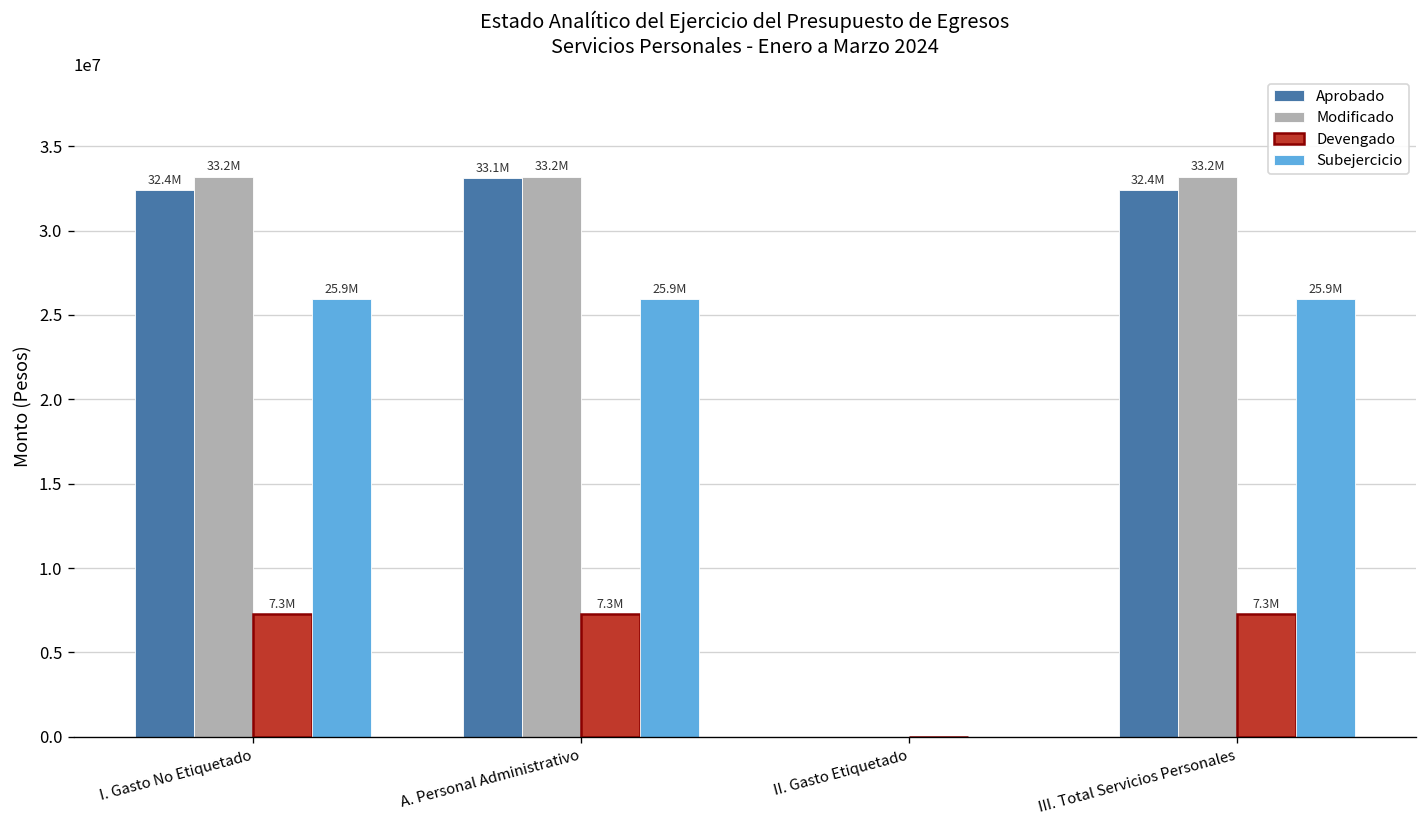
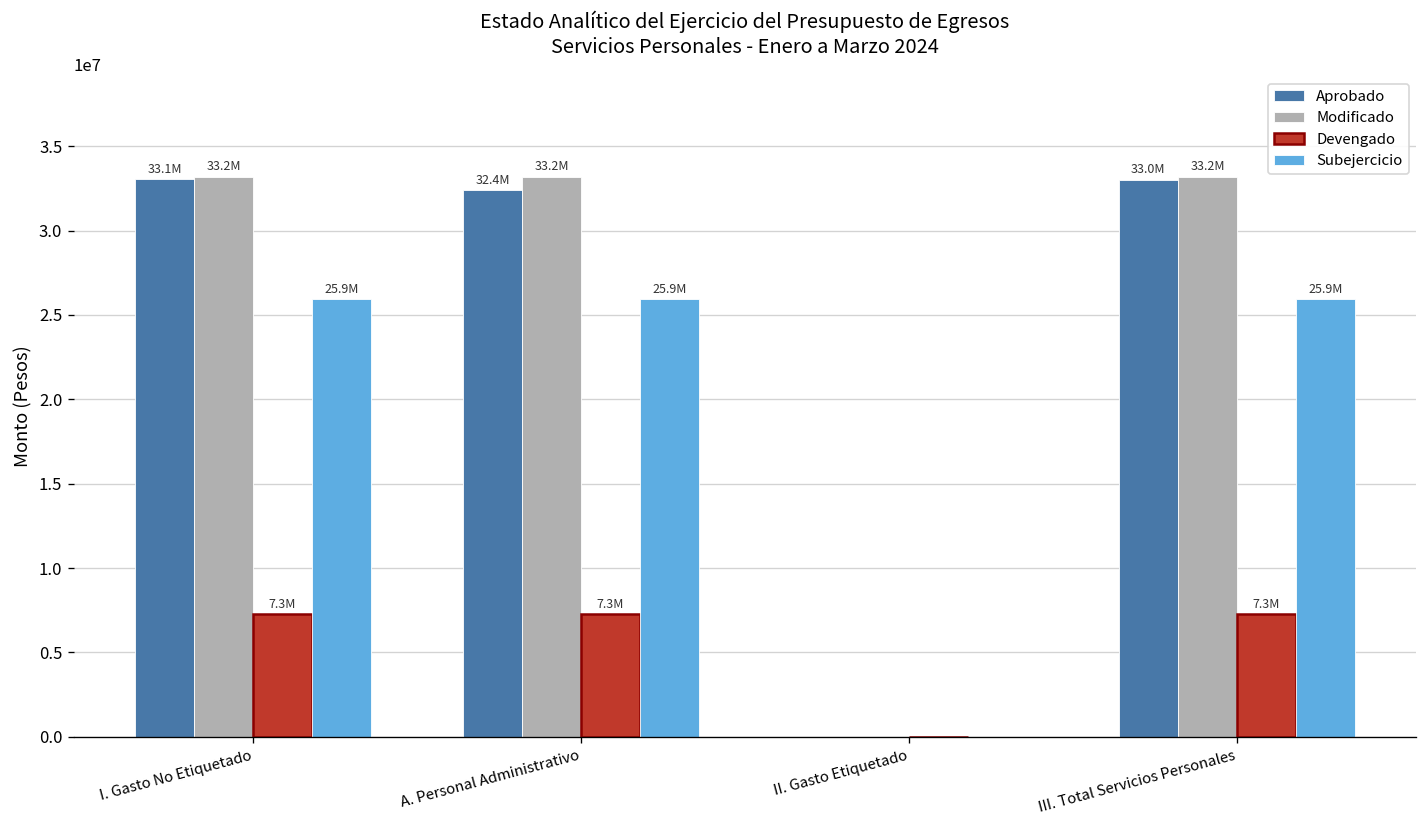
Aprobado, I. Gasto No Etiquetado: 32.4M -> 33.1M
Aprobado, A. Personal Administrativo: 33.1M -> 32.4M
Aprobado, III. Total Servicios Personales: 32.4M -> 33.0M
